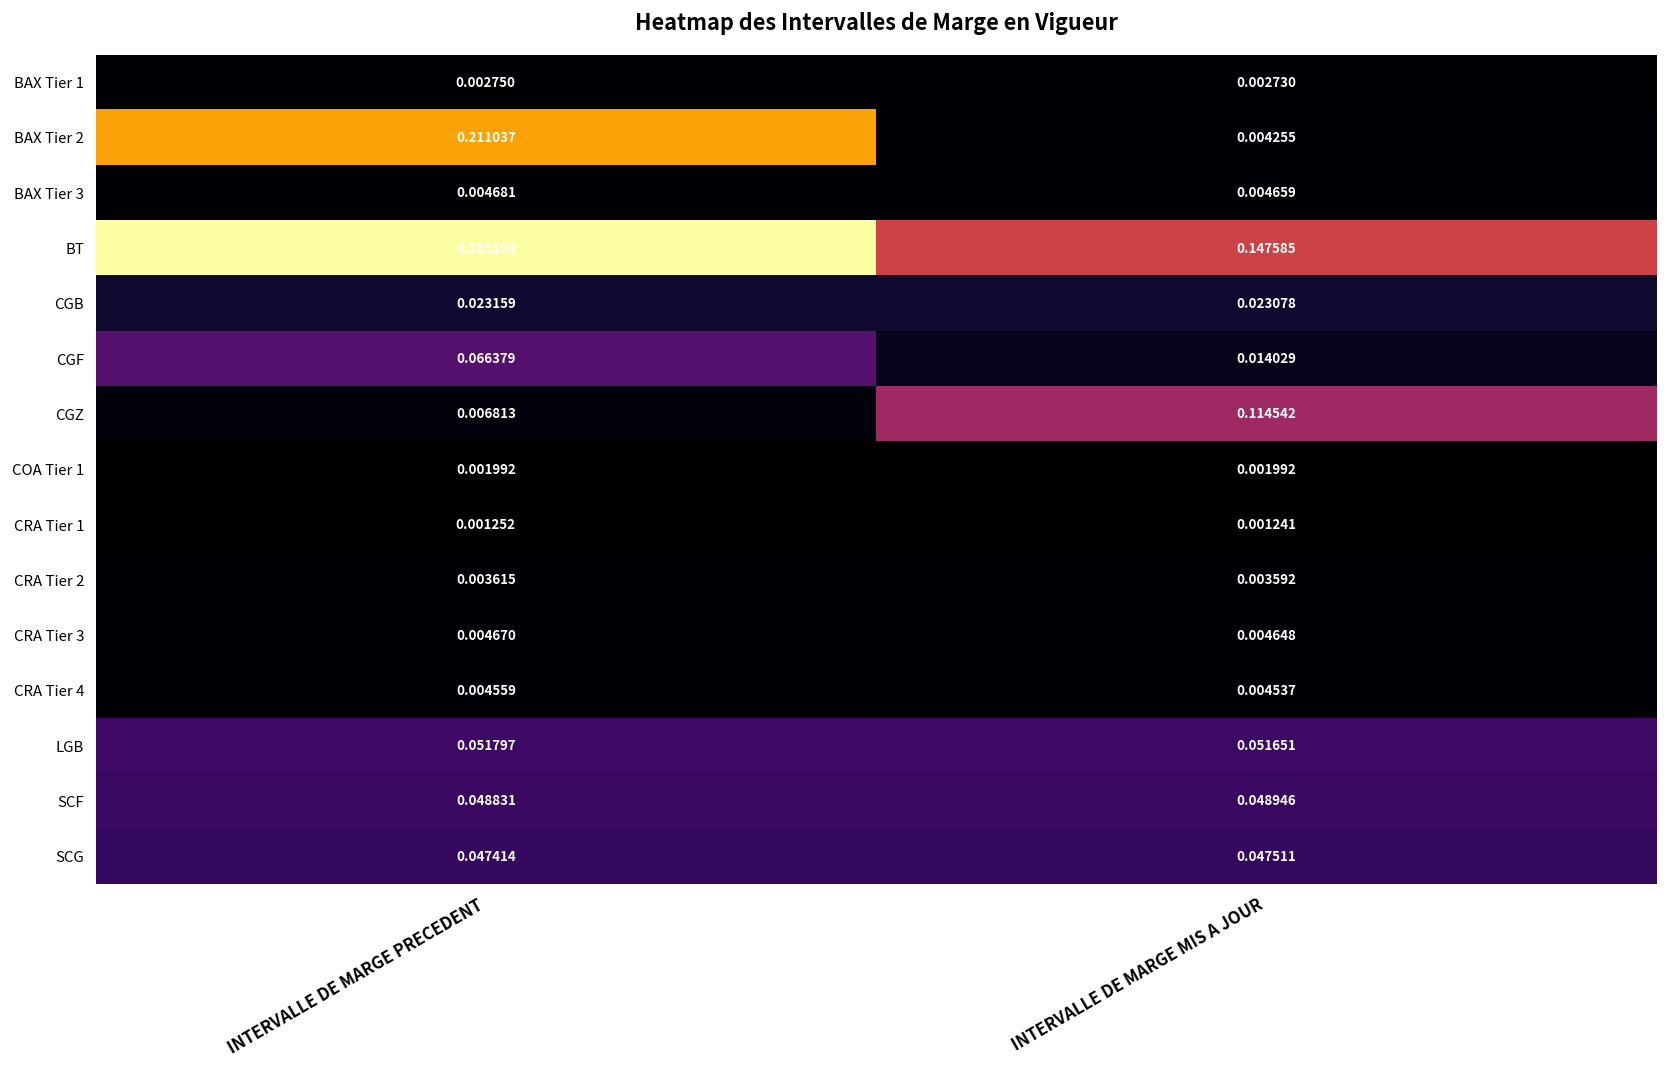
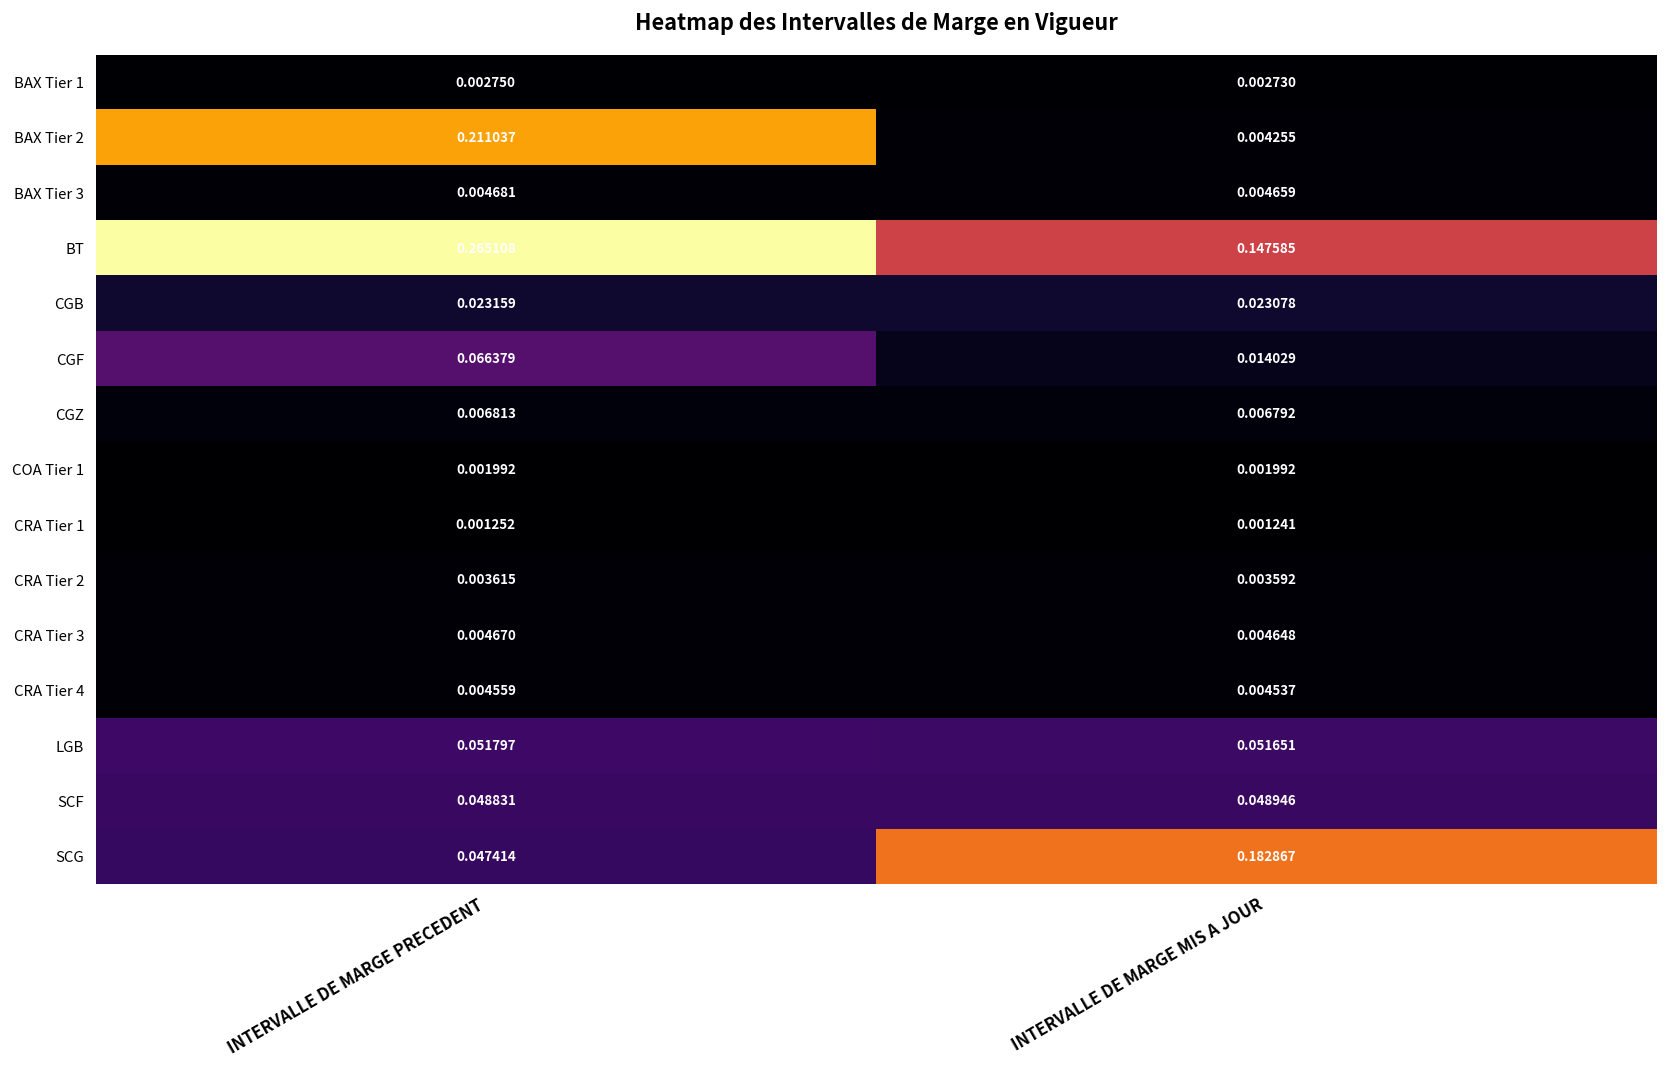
CGZ, INTERVALLE DE MARGE MIS A JOUR: 0.114542 -> 0.006792
SCG, INTERVALLE DE MARGE MIS A JOUR: 0.047511 -> 0.182867
